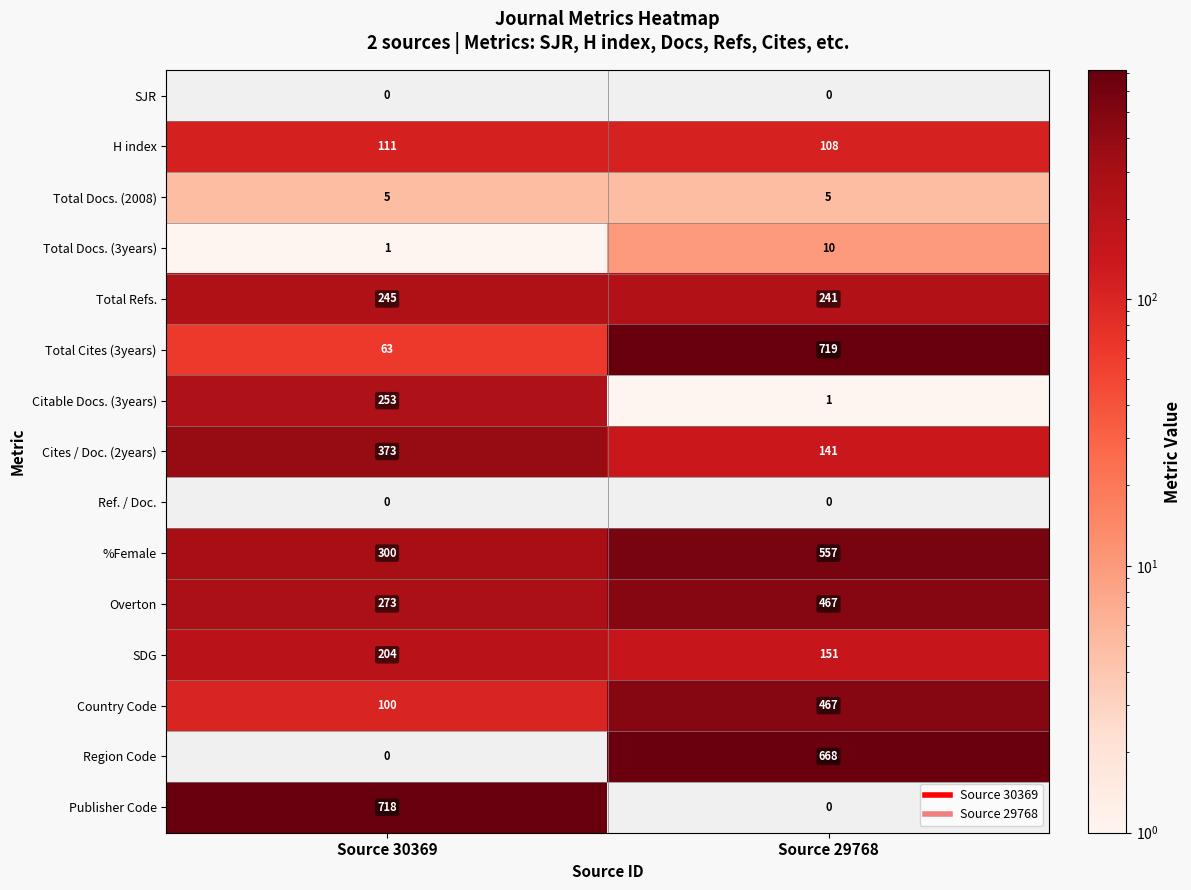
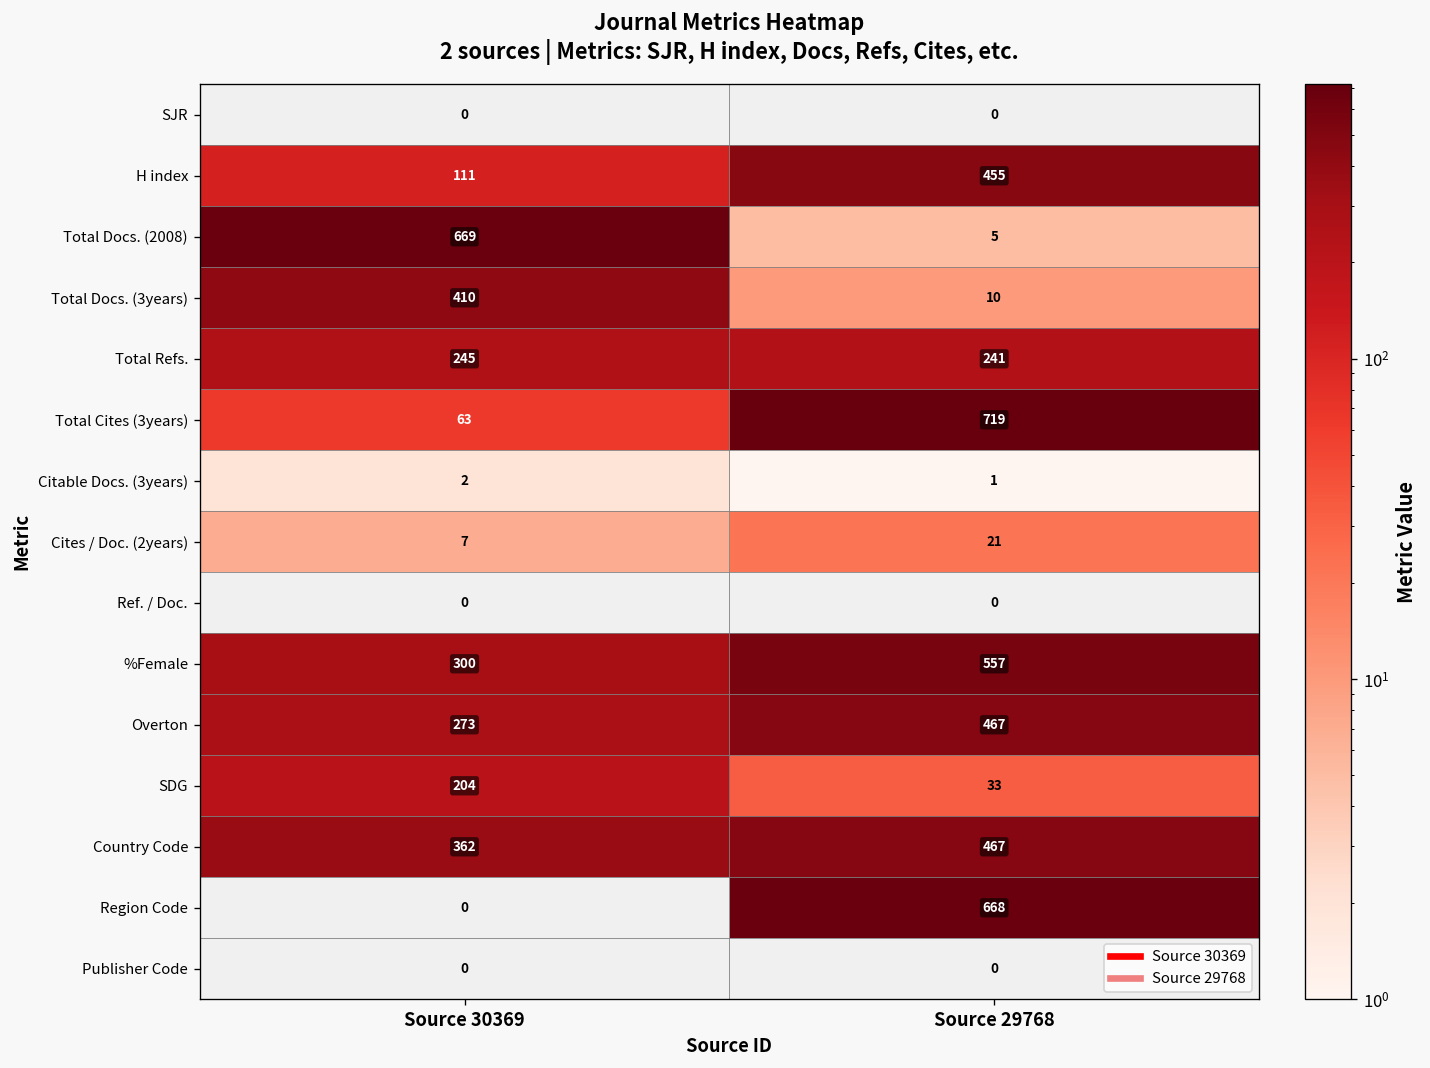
H index, Source 29768: 108 -> 455
Total Docs. (2008), Source 30369: 5 -> 669
Total Docs. (3years), Source 30369: 1 -> 410
Citable Docs. (3years), Source 30369: 253 -> 2
Cites / Doc. (2years), Source 30369: 373 -> 7
Cites / Doc. (2years), Source 29768: 141 -> 21
SDG, Source 29768: 151 -> 33
Country Code, Source 30369: 100 -> 362
Publisher Code, Source 30369: 718 -> 0
